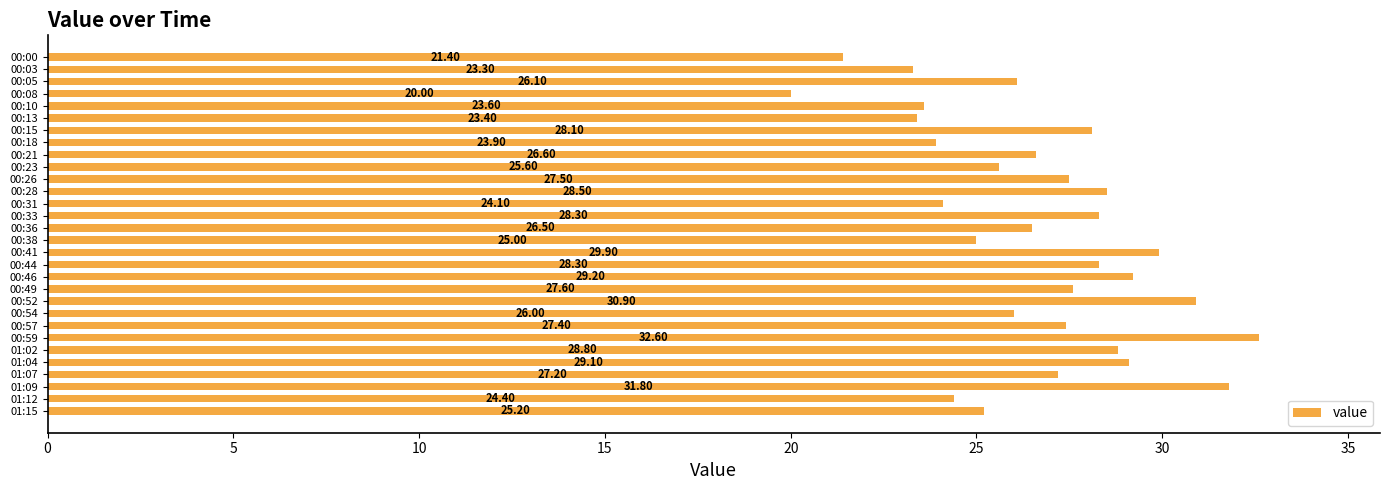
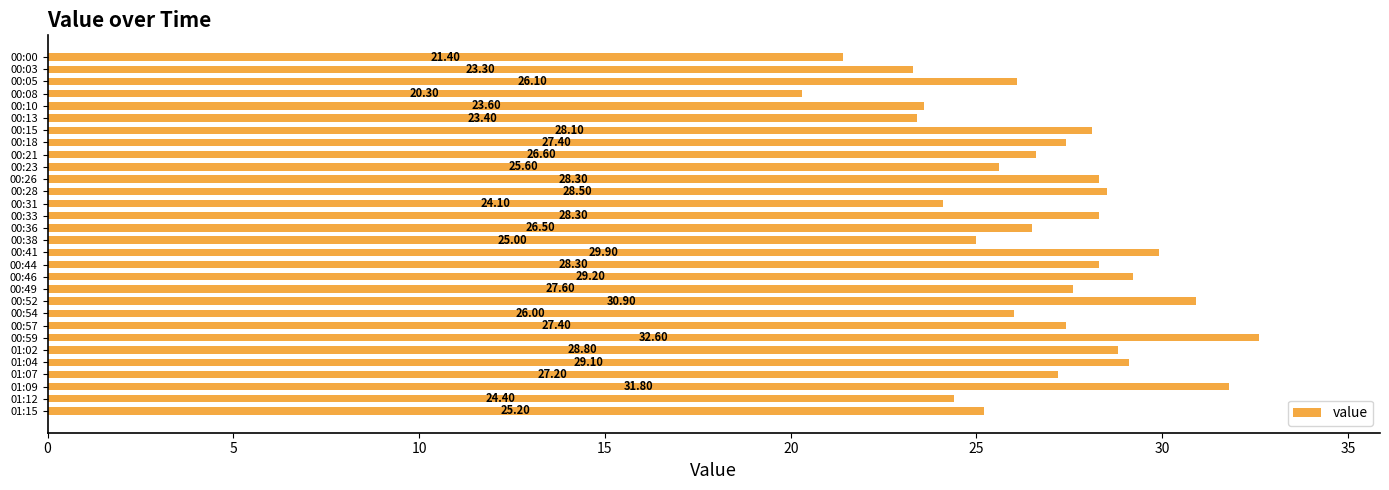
00:08: 20.00 -> 20.30
00:18: 23.90 -> 27.40
00:26: 27.50 -> 28.30
